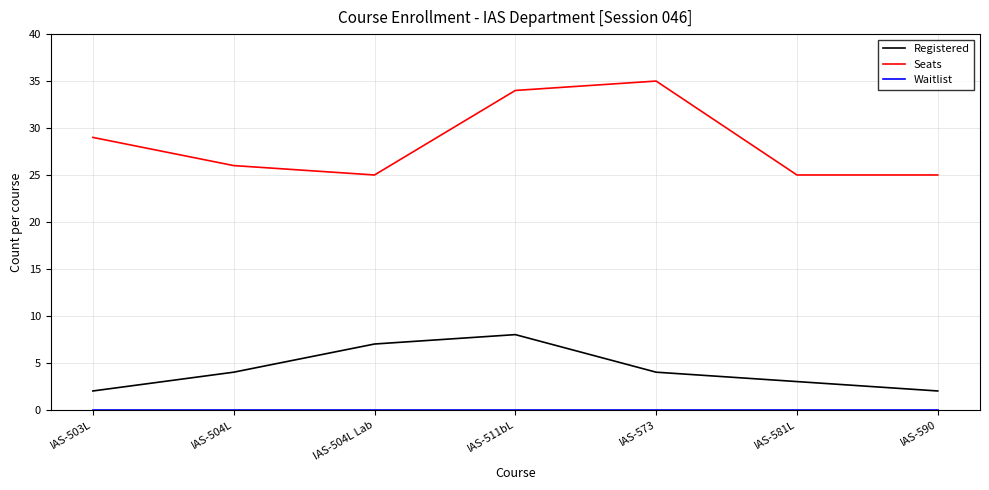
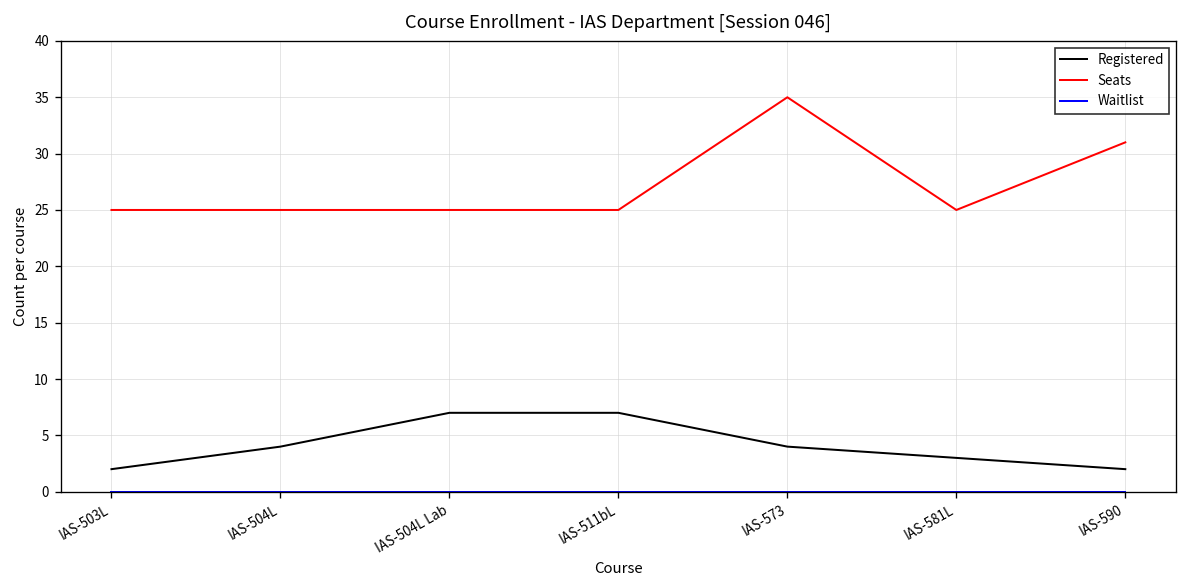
Seats, IAS-503L: 29 -> 25
Seats, IAS-504L: 26 -> 25
Registered, IAS-511bL: 8 -> 7
Seats, IAS-511bL: 34 -> 25
Seats, IAS-590: 25 -> 31
